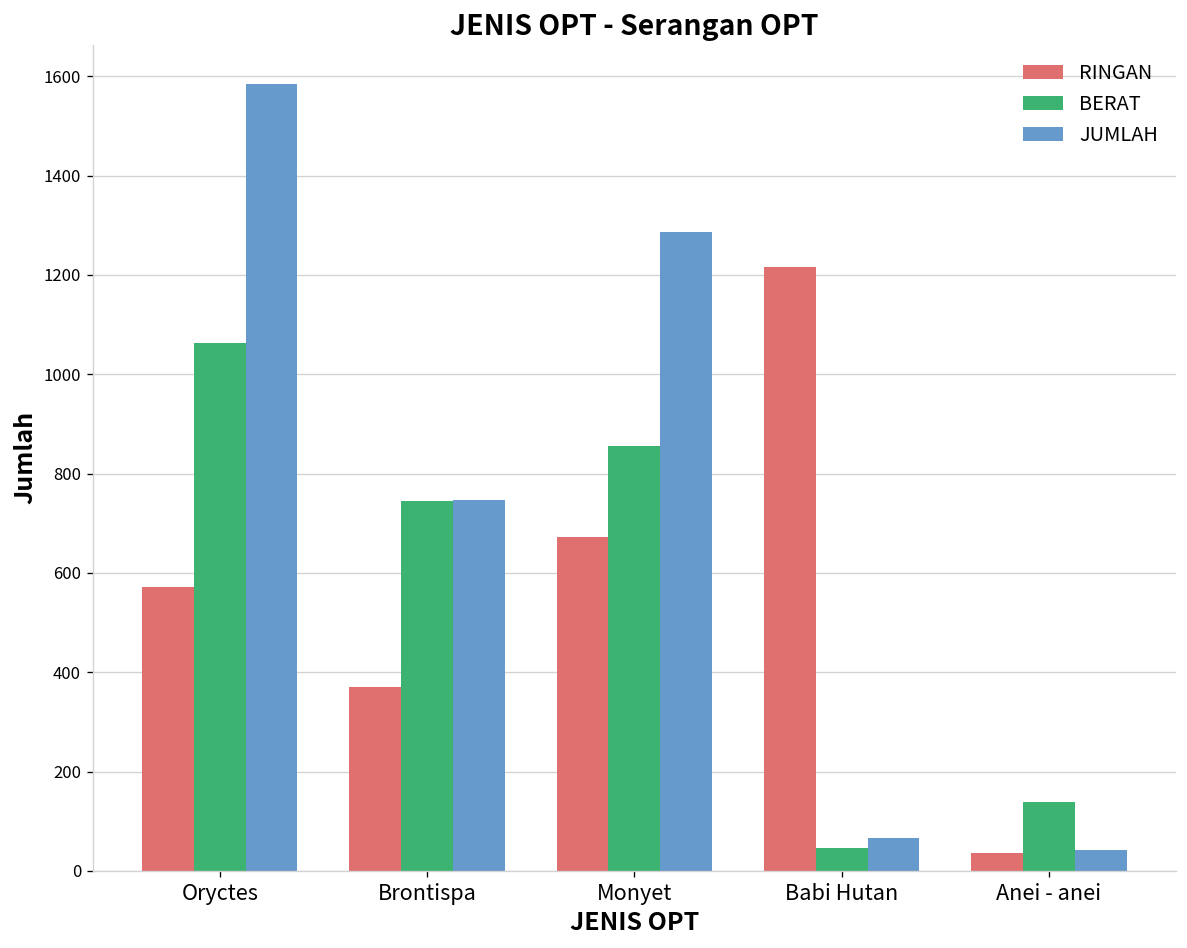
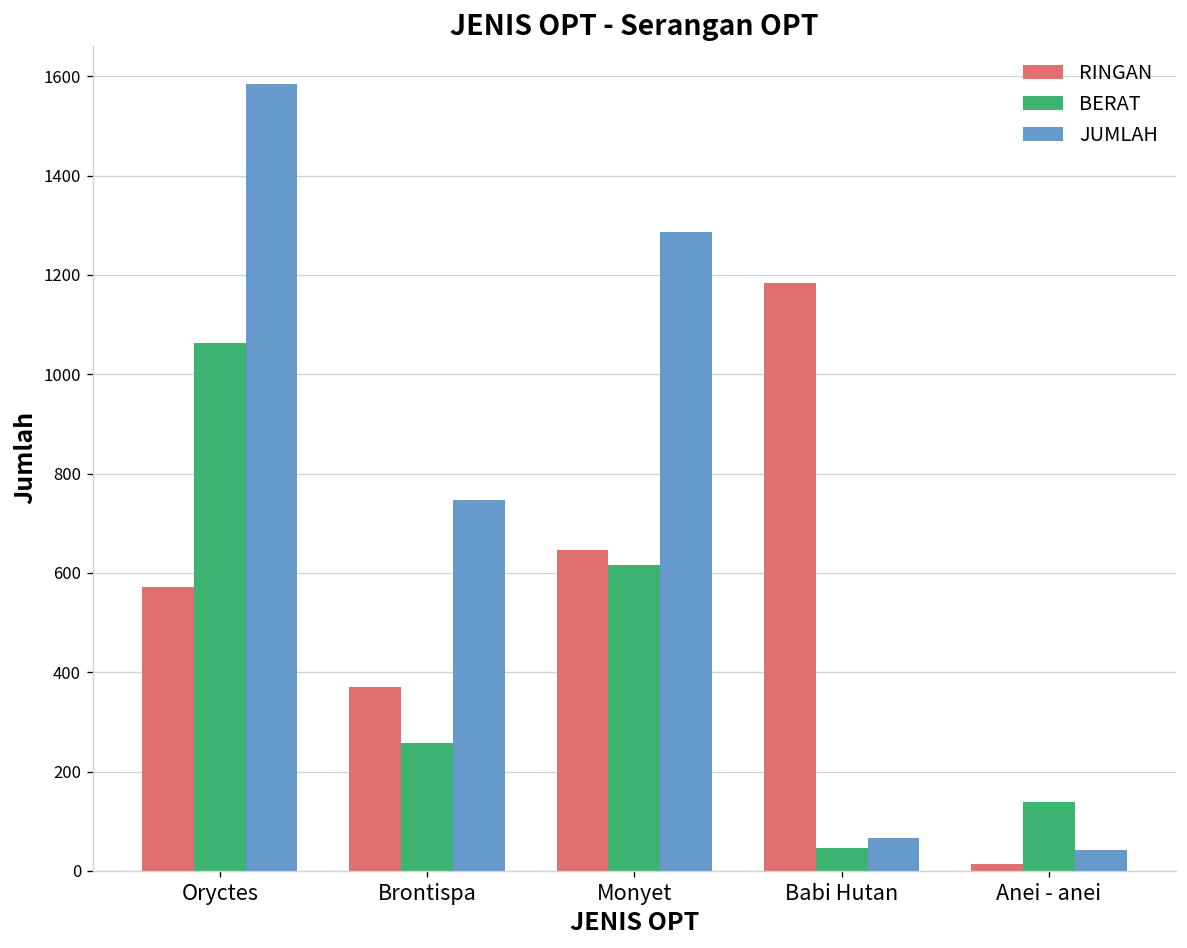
BERAT, Brontispa: 740 -> 260
RINGAN, Monyet: 670 -> 650
BERAT, Monyet: 860 -> 620
RINGAN, Babi Hutan: 1220 -> 1180
RINGAN, Anei - anei: 40 -> 10
